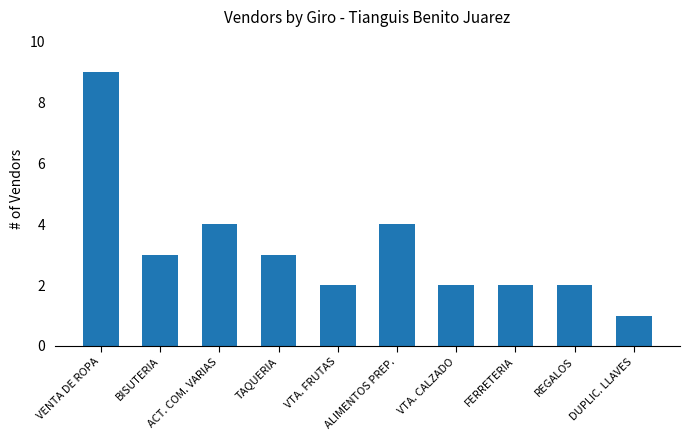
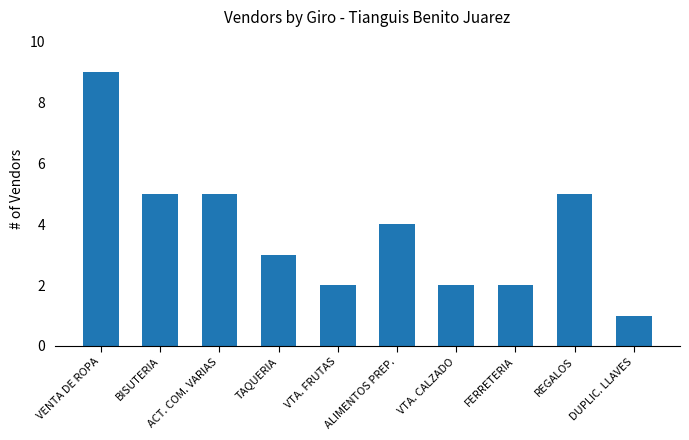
BISUTERIA: 3 -> 5
ACT. COM. VARIAS: 4 -> 5
REGALOS: 2 -> 5
